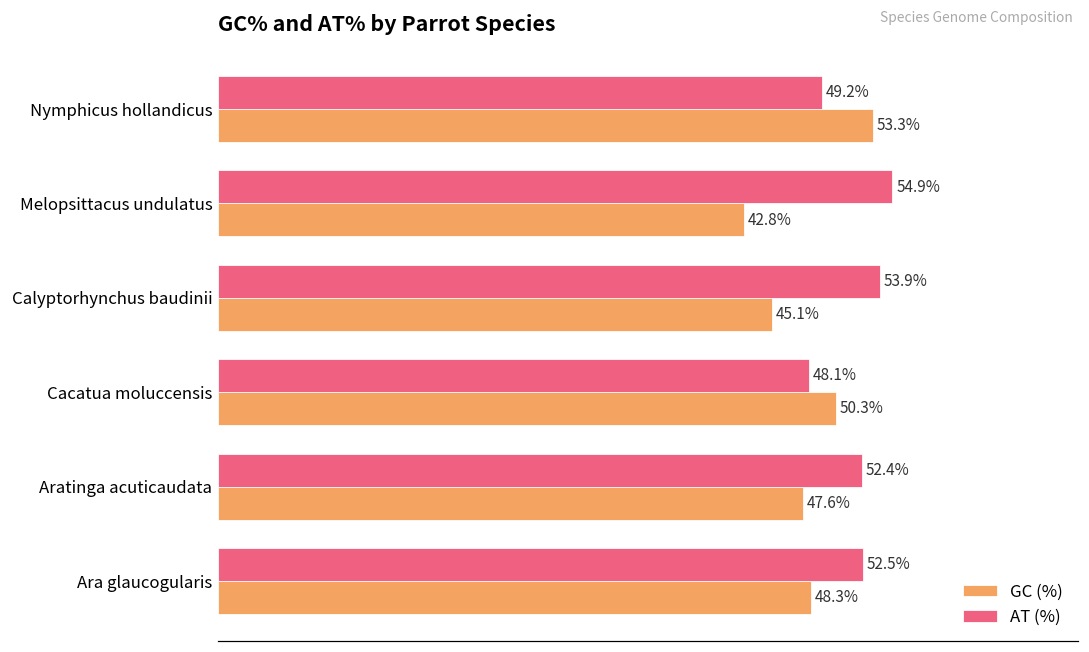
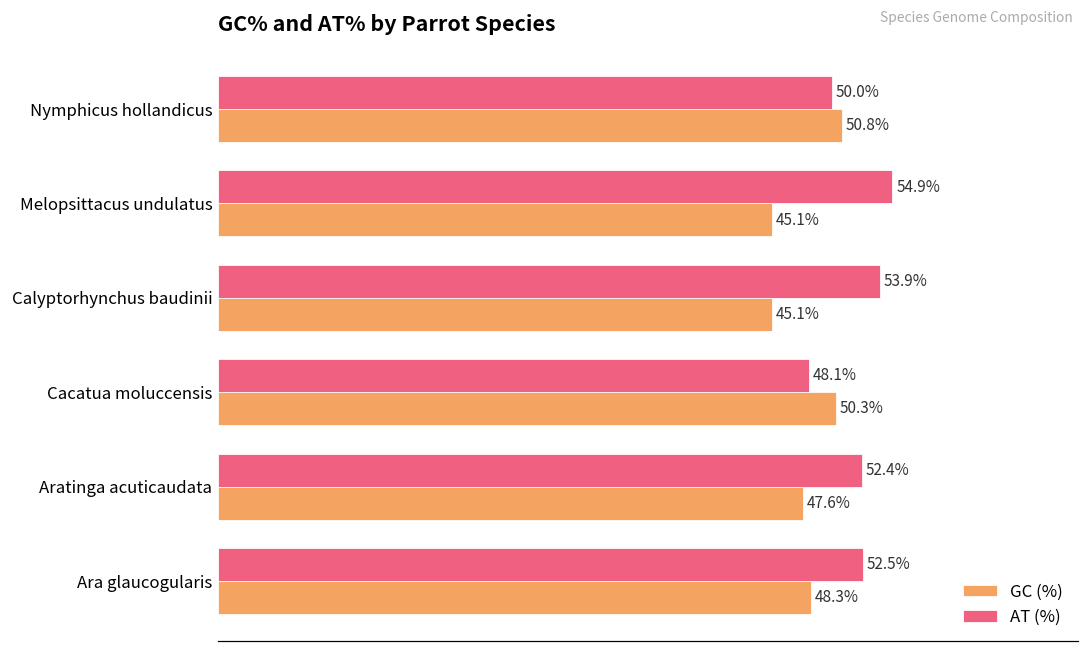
AT (%), Nymphicus hollandicus: 49.2% -> 50.0%
GC (%), Nymphicus hollandicus: 53.3% -> 50.8%
GC (%), Melopsittacus undulatus: 42.8% -> 45.1%
